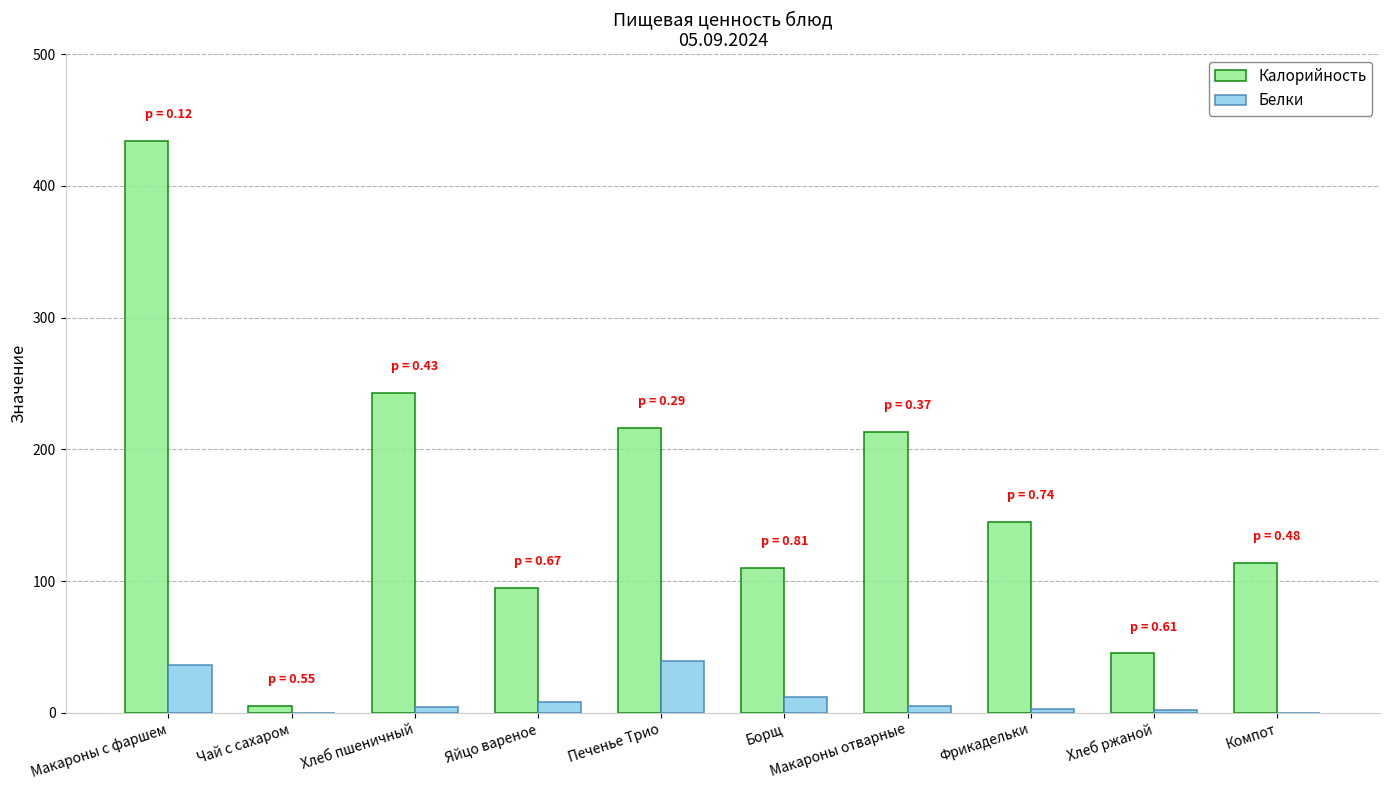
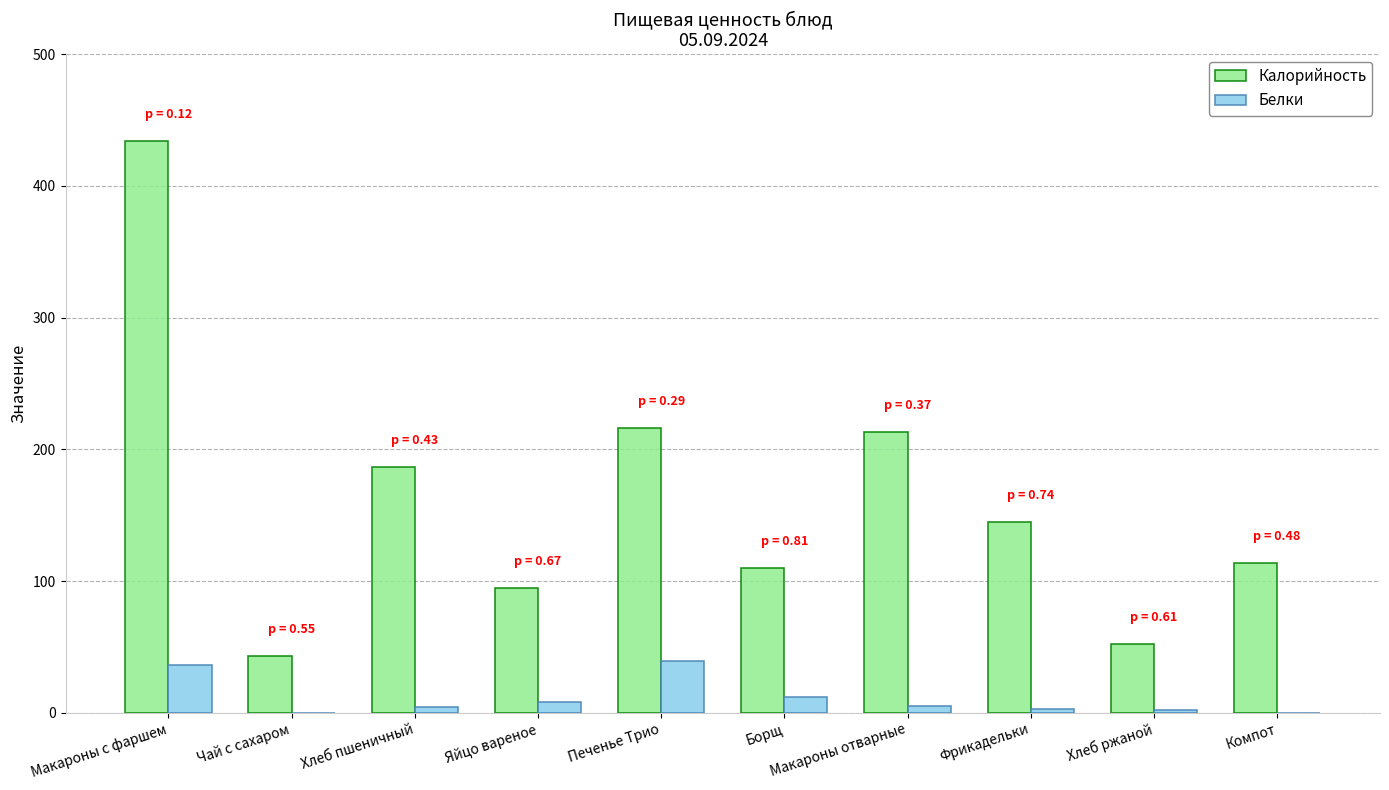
Калорийность, Чай с сахаром: 5 -> 43
Калорийность, Хлеб пшеничный: 243 -> 187
Калорийность, Хлеб ржаной: 45 -> 52
